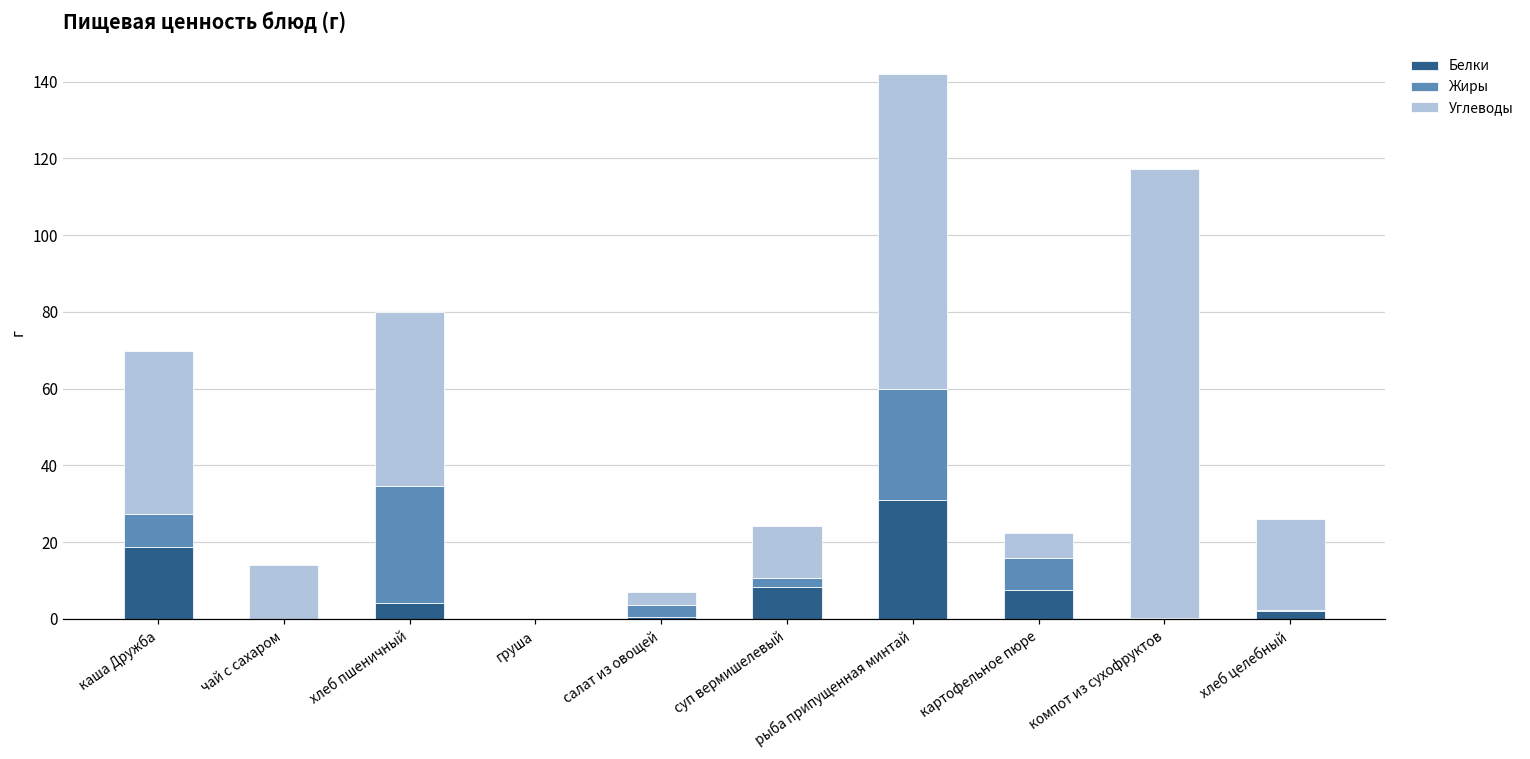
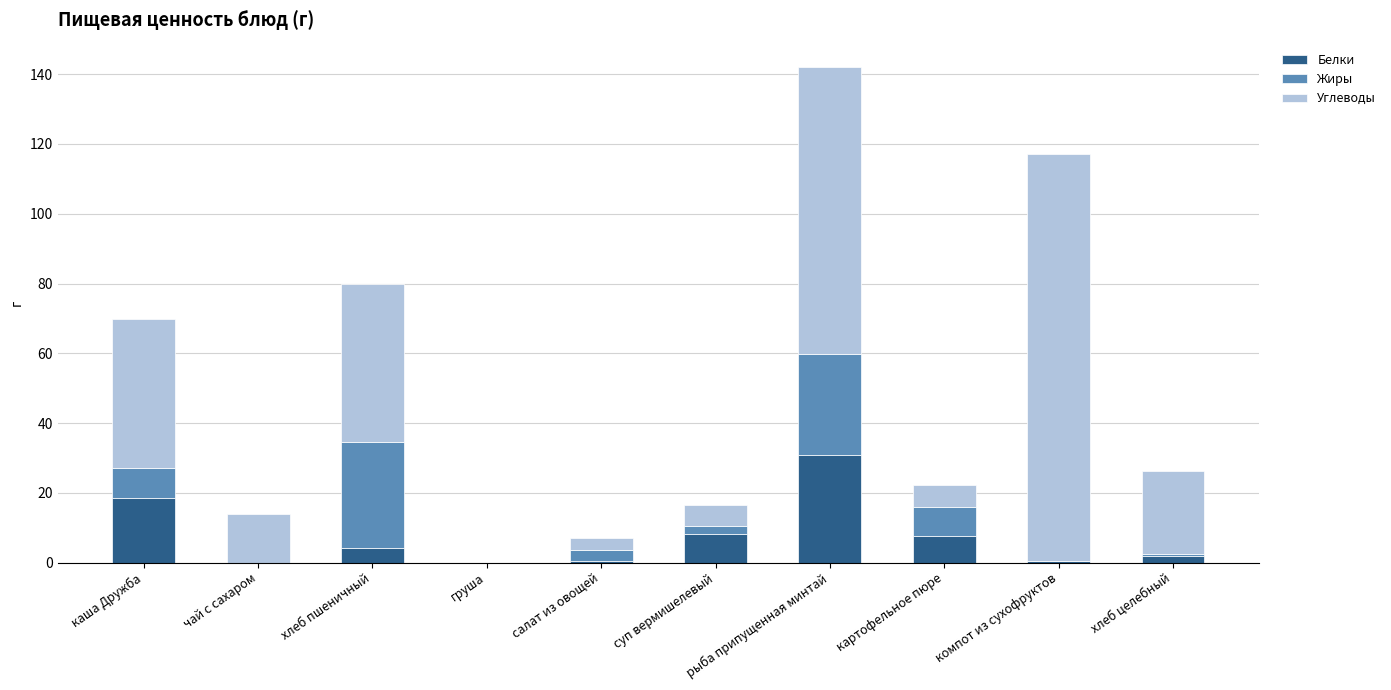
Углеводы, суп вермишелевый: 14 -> 6
